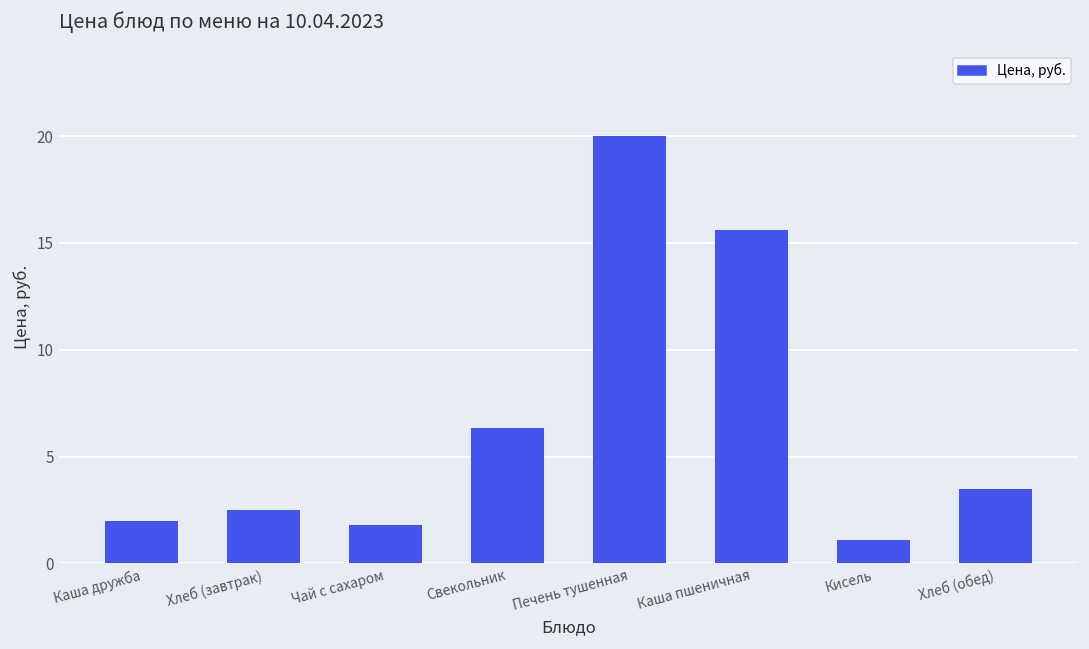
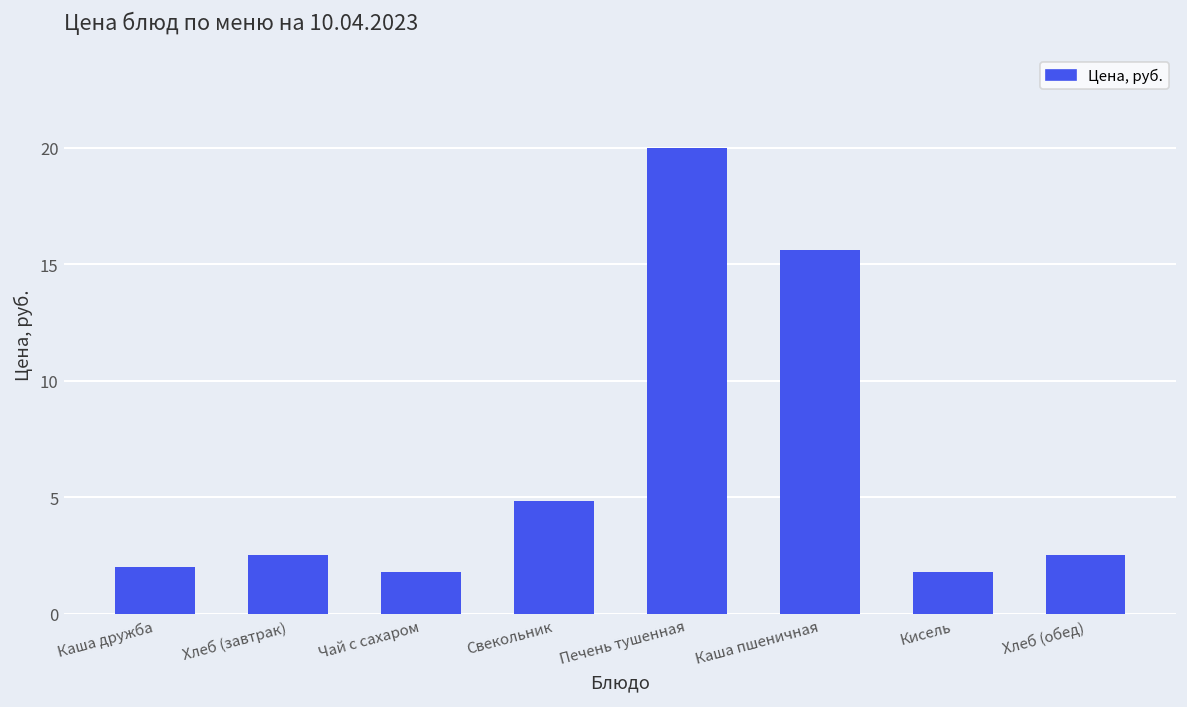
Свекольник: 6.3 -> 4.8
Кисель: 1.1 -> 1.8
Хлеб (обед): 3.5 -> 2.5
